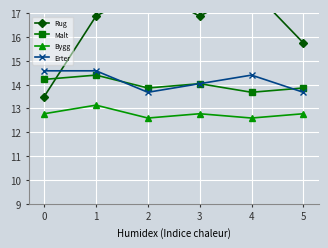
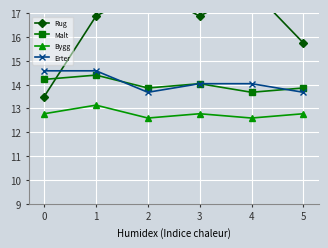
Erter, 4: 14.4 -> 14.0
